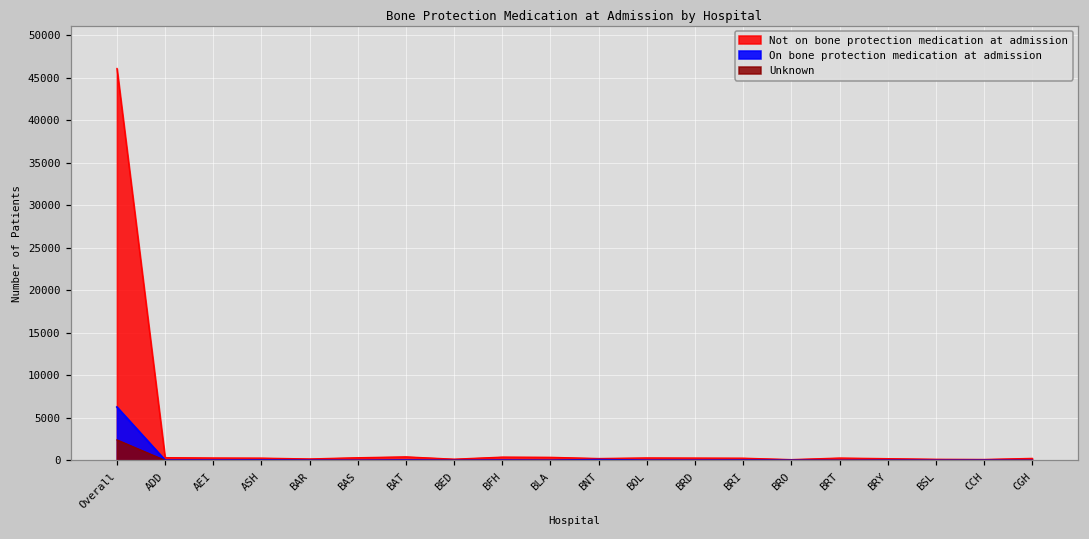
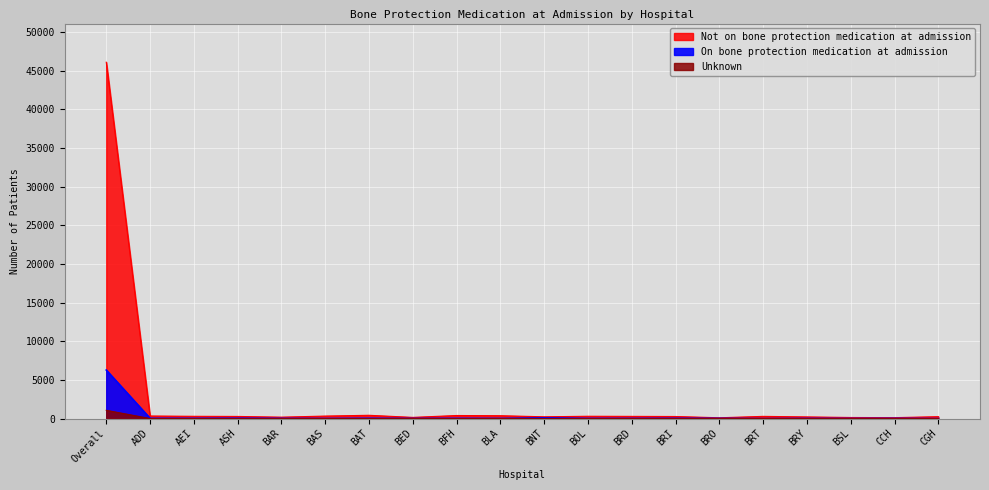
Unknown, Overall: 2000 -> 1000
